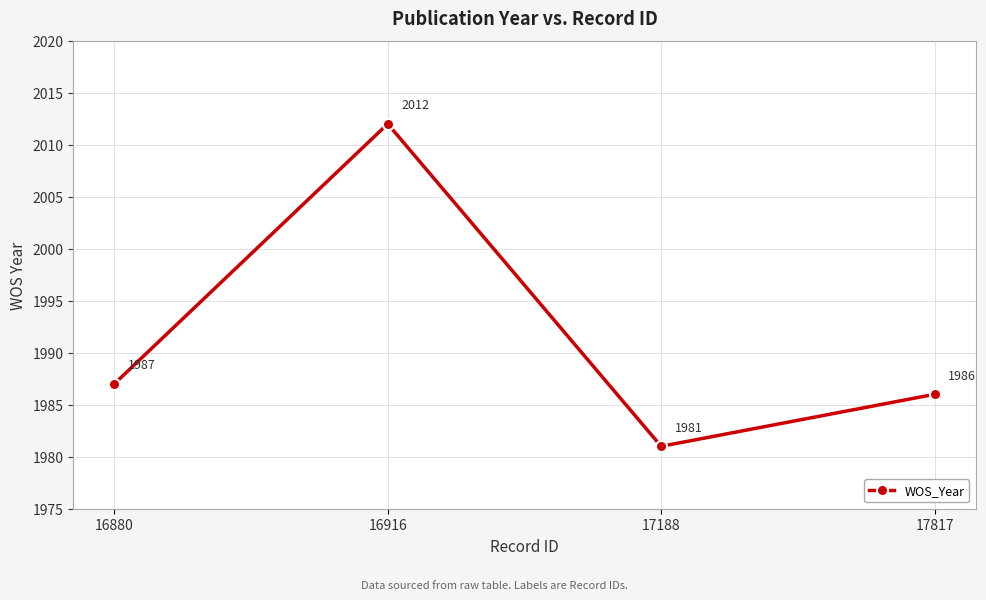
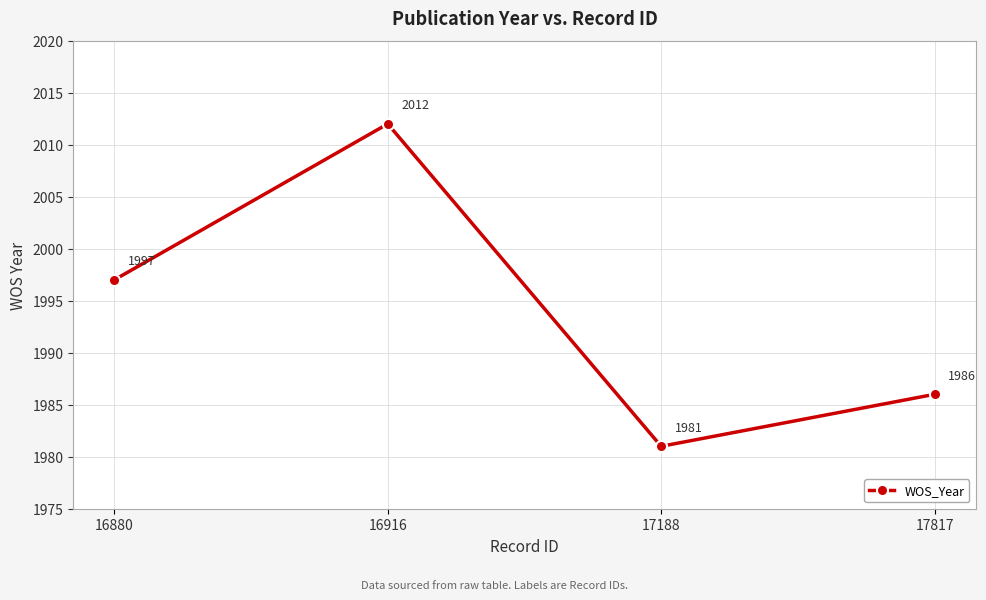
16880: 1987 -> 1997
